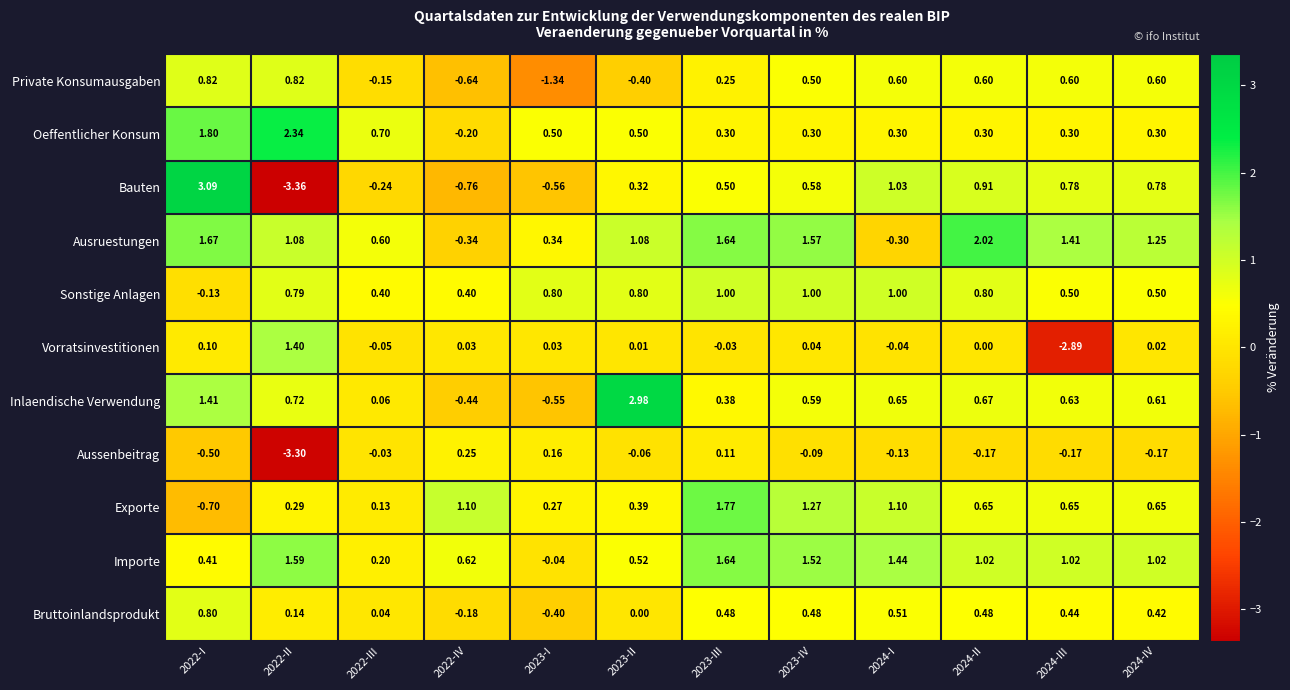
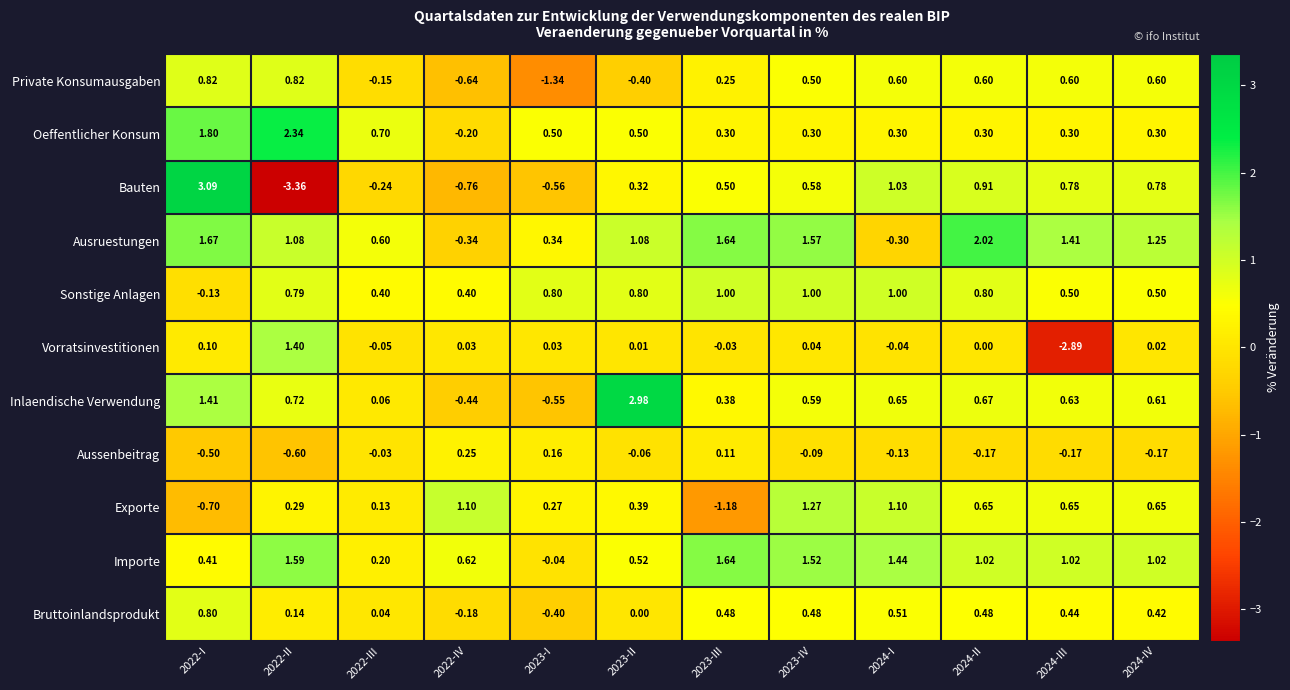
Aussenbeitrag, 2022-II: -3.30 -> -0.60
Exporte, 2023-III: 1.77 -> -1.18
